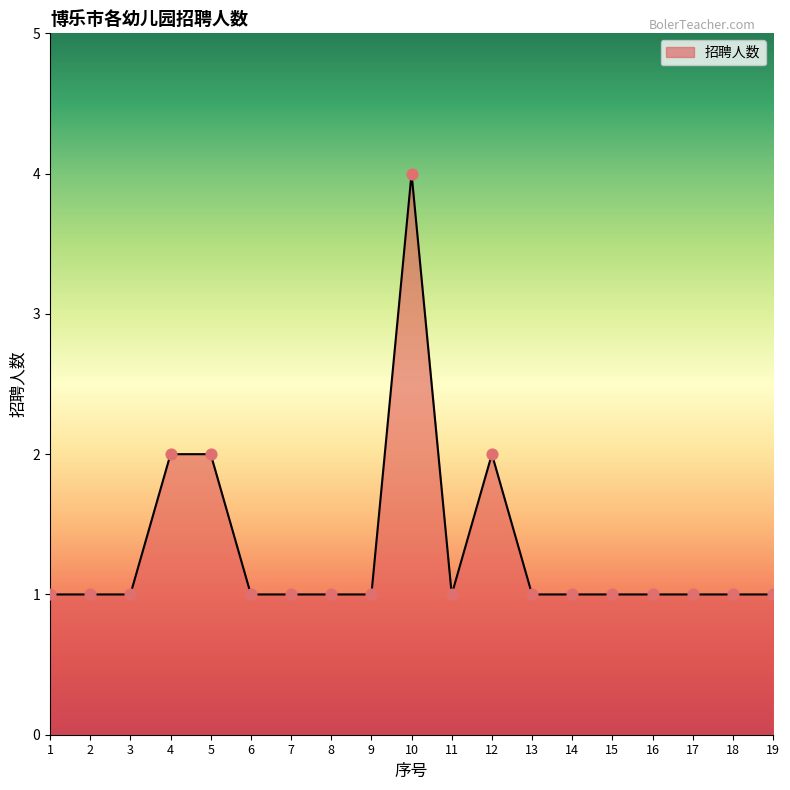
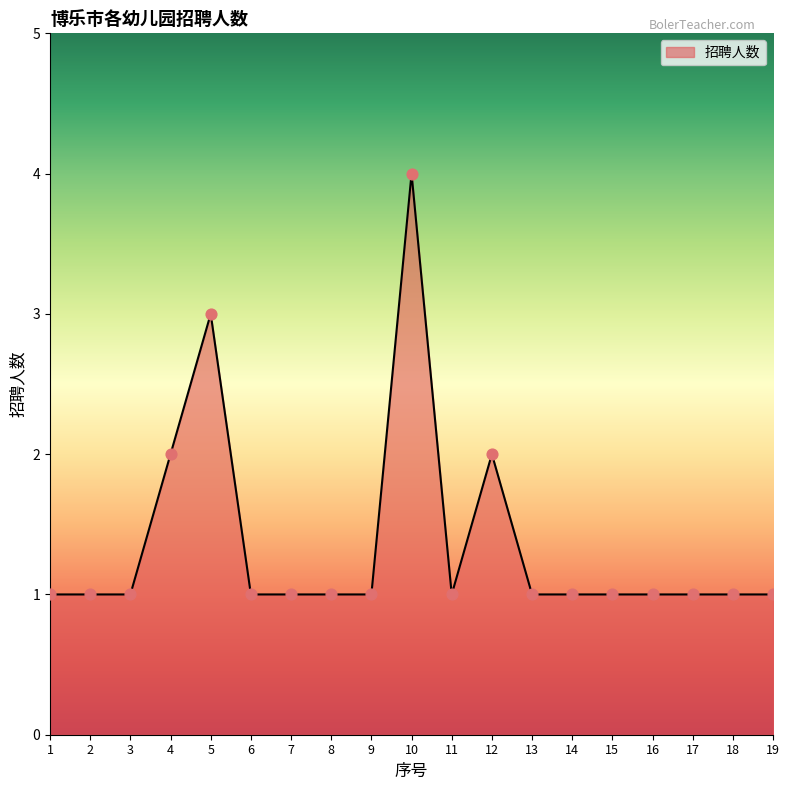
5: 2 -> 3
